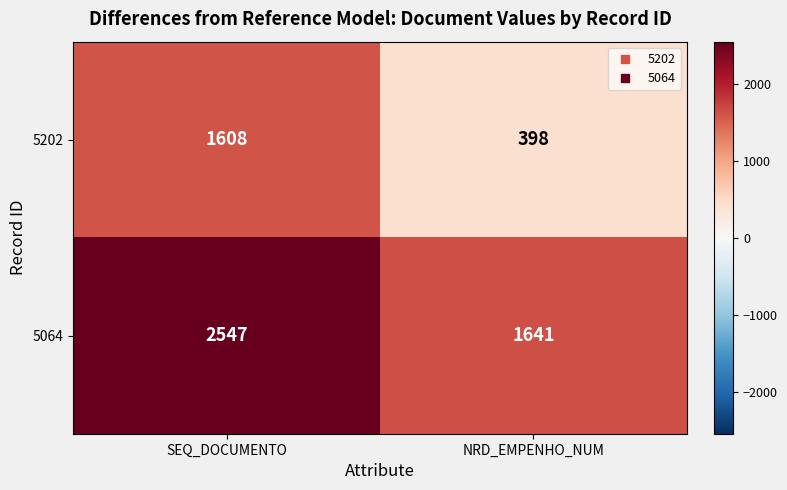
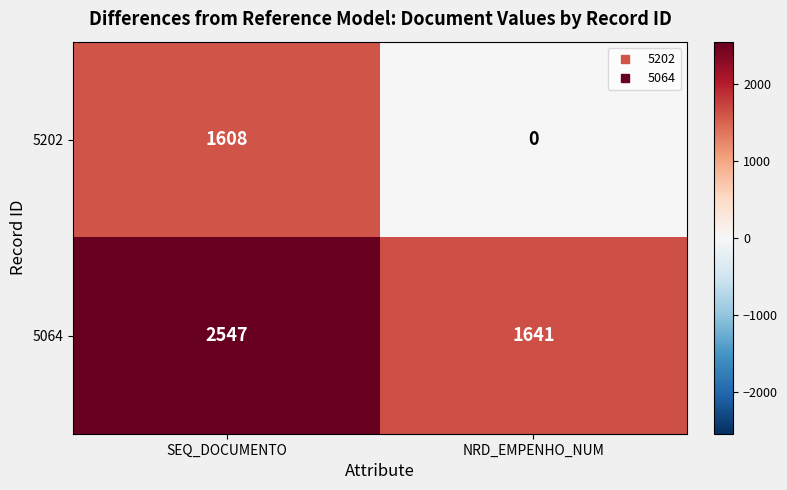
5202, NRD_EMPENHO_NUM: 398 -> 0
